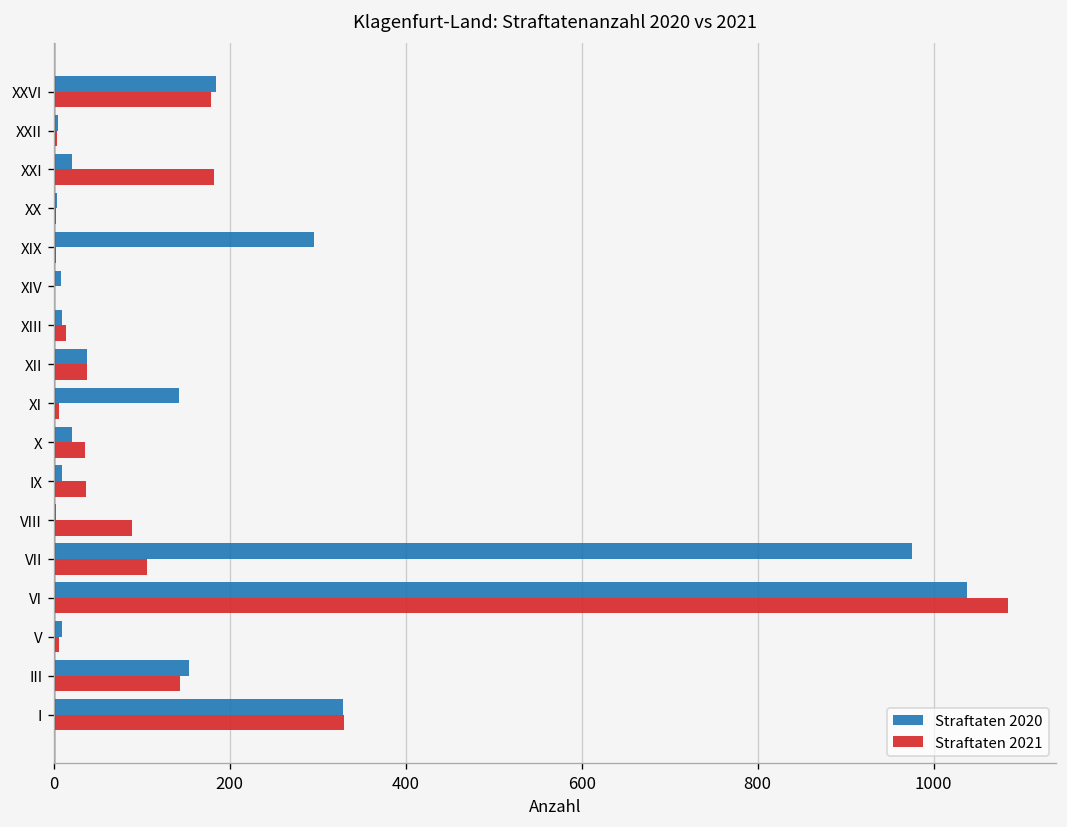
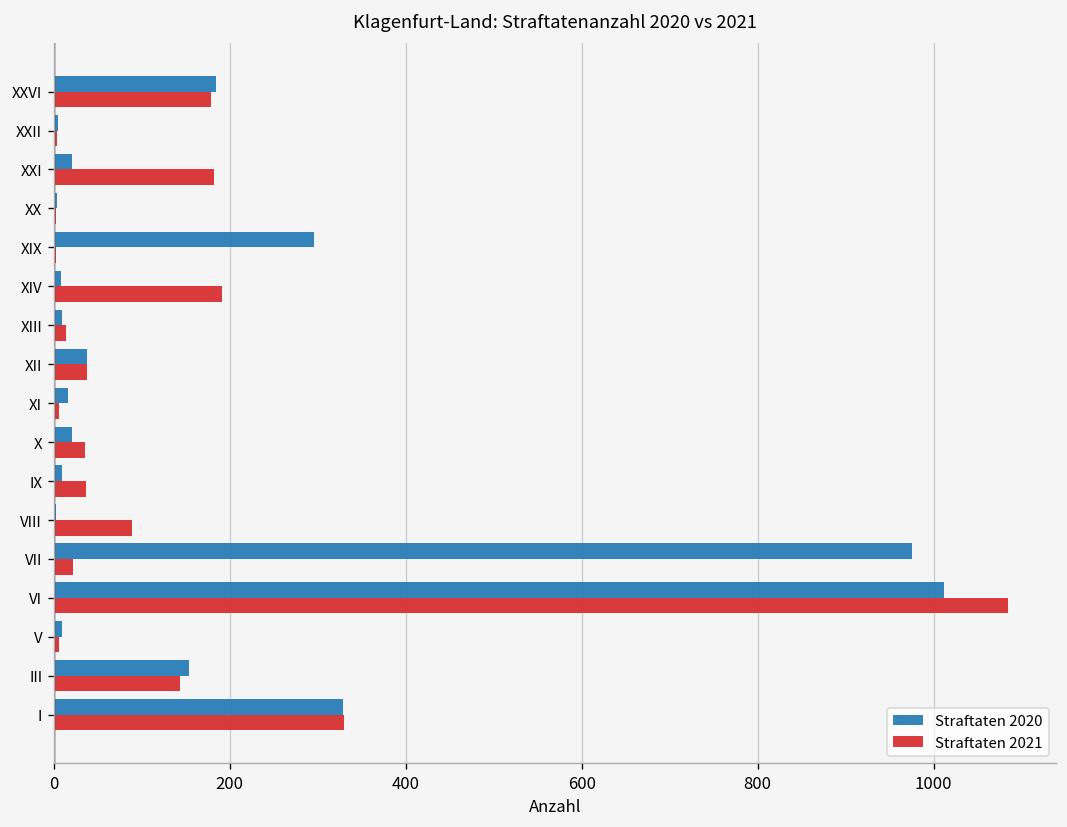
Straftaten 2021, XIV: 0 -> 190
Straftaten 2020, XI: 140 -> 20
Straftaten 2021, VII: 110 -> 20
Straftaten 2020, VI: 1040 -> 1010
